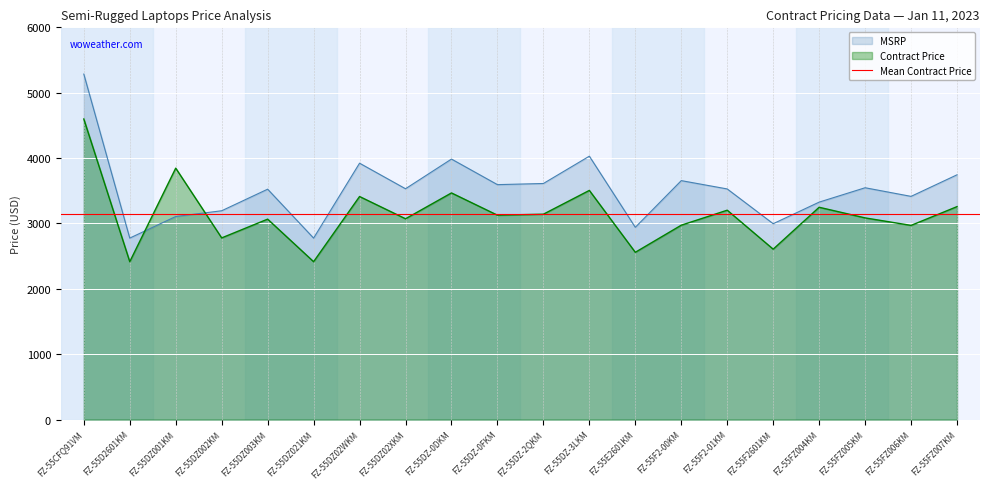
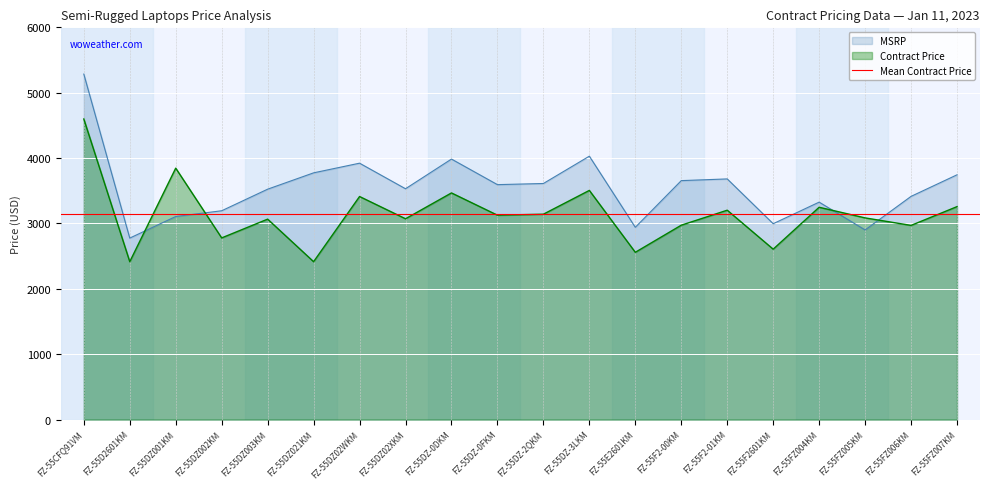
MSRP, FZ-55DZ021KM: 2800 -> 3800
MSRP, FZ-55F2-01KM: 3500 -> 3700
MSRP, FZ-55FZ005KM: 3500 -> 2900
